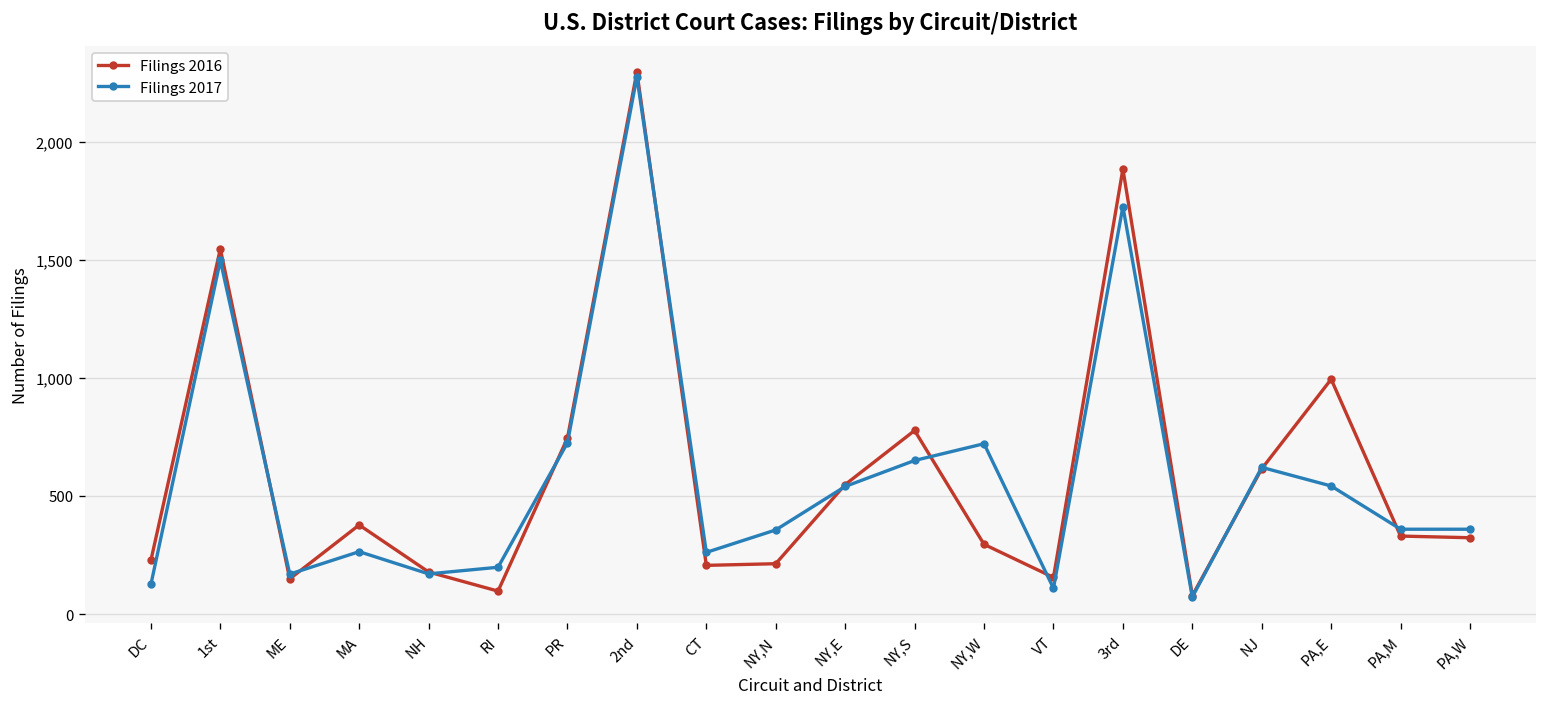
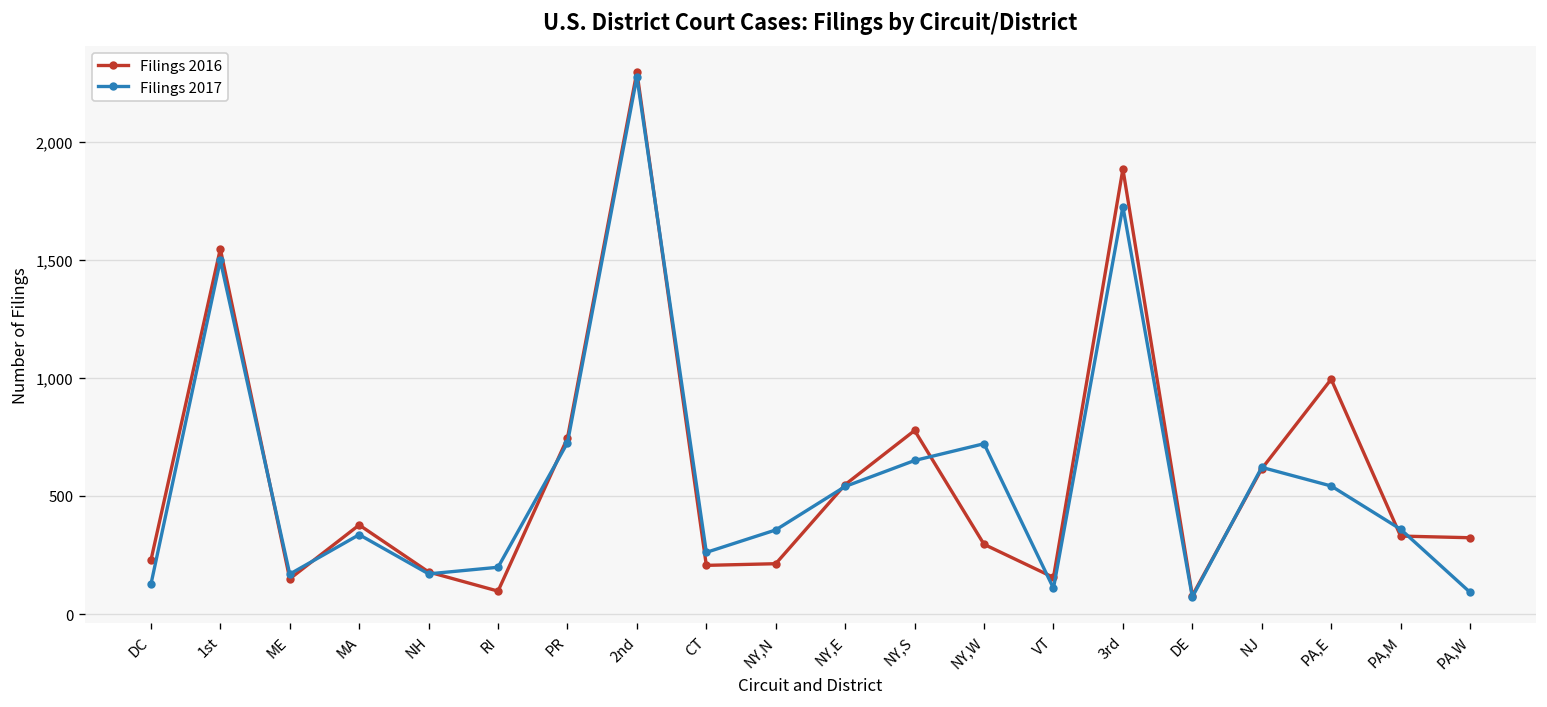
Filings 2017, MA: 260 -> 340
Filings 2017, PA,W: 360 -> 90
